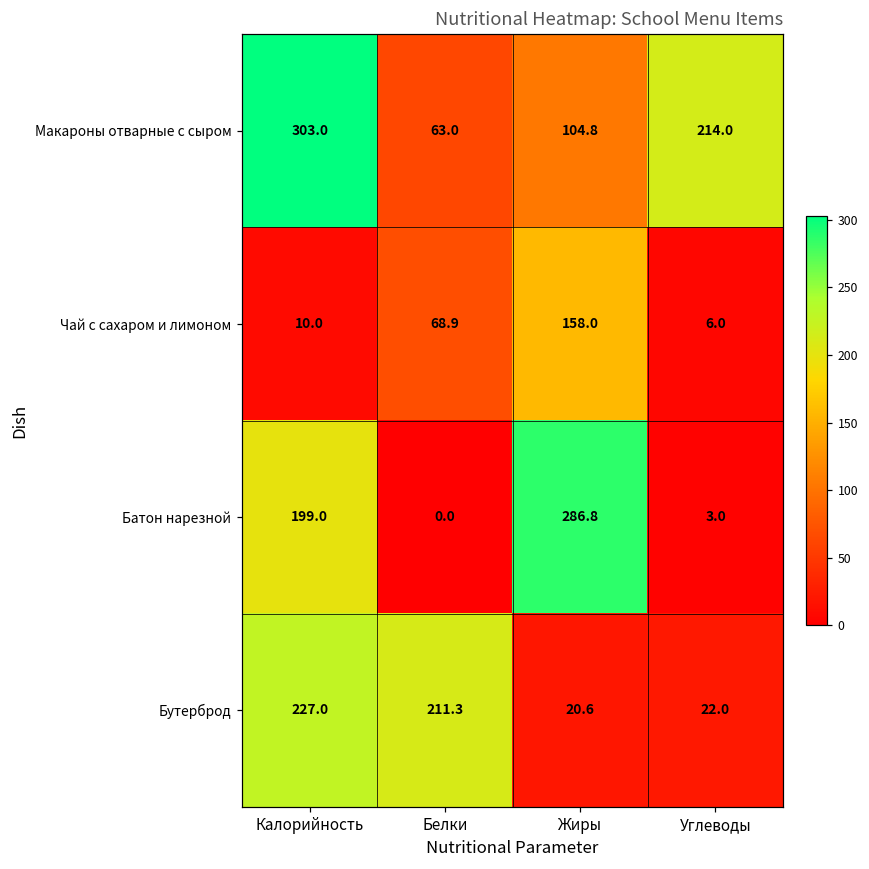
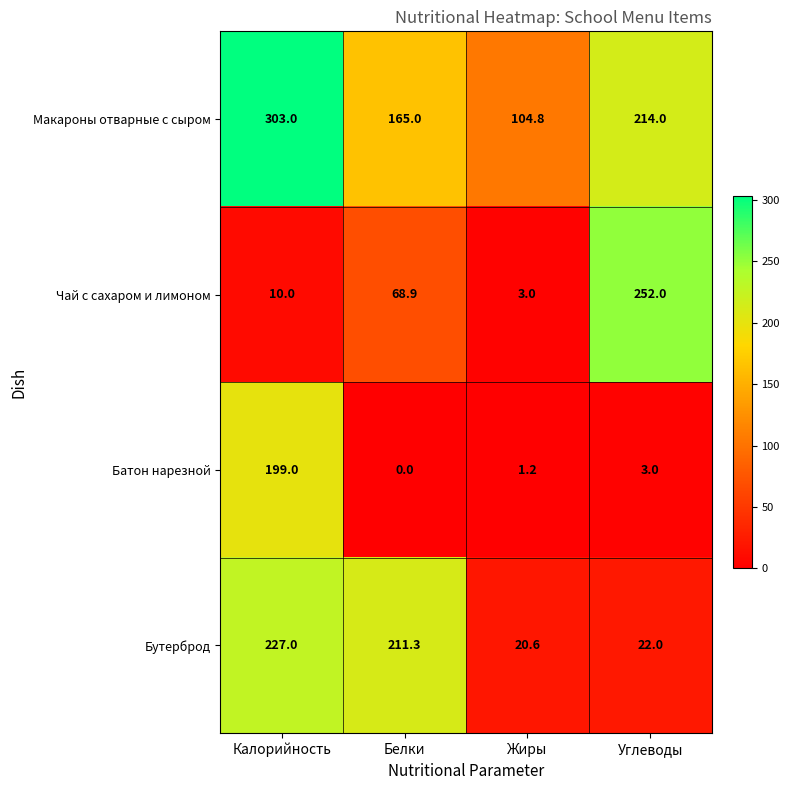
Макароны отварные с сыром, Белки: 63.0 -> 165.0
Чай с сахаром и лимоном, Жиры: 158.0 -> 3.0
Чай с сахаром и лимоном, Углеводы: 6.0 -> 252.0
Батон нарезной, Жиры: 286.8 -> 1.2
